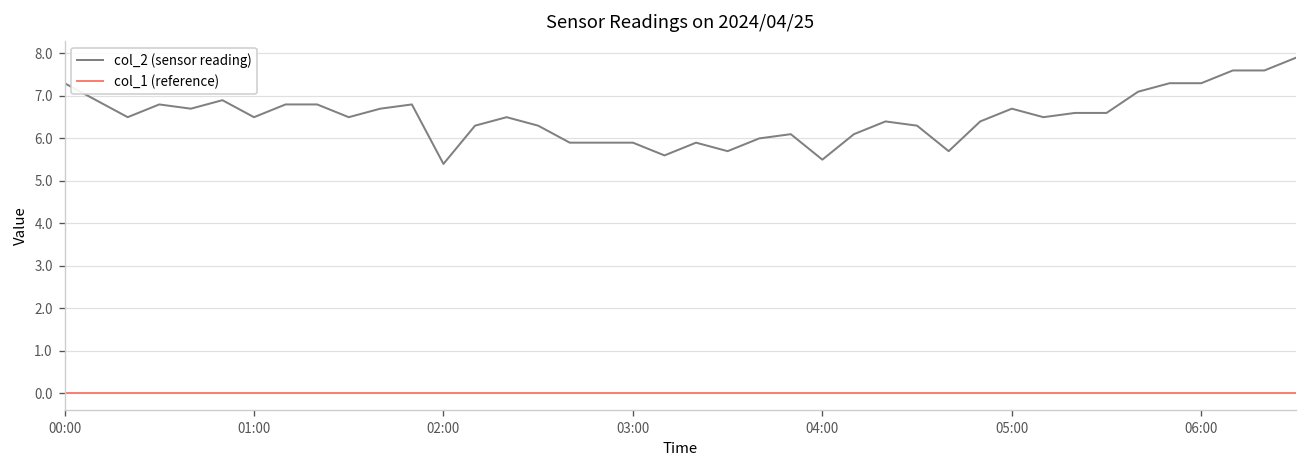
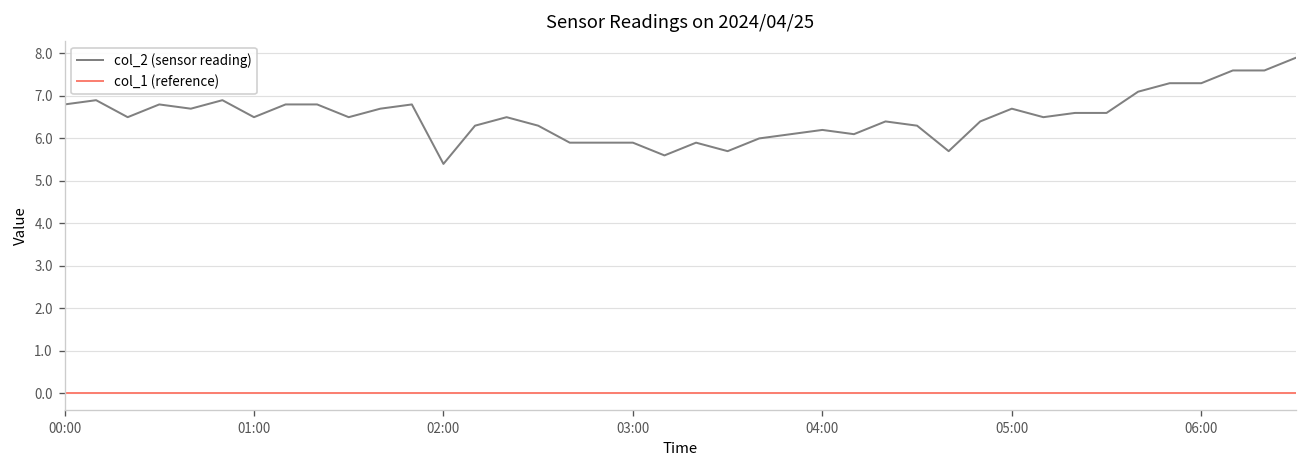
col_2 (sensor reading), 00:00: 7.3 -> 6.8
col_2 (sensor reading), 04:00: 5.5 -> 6.2
